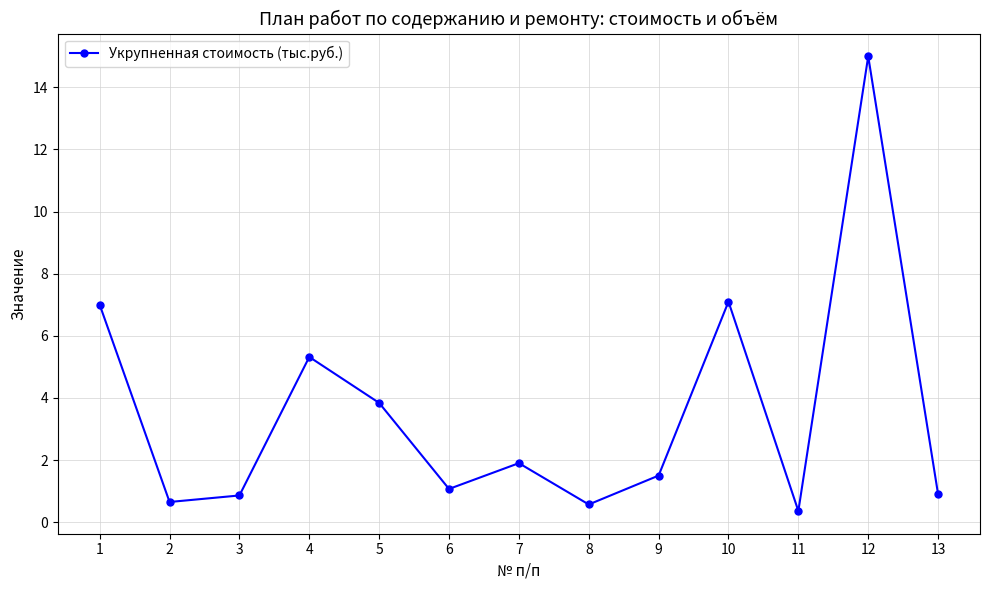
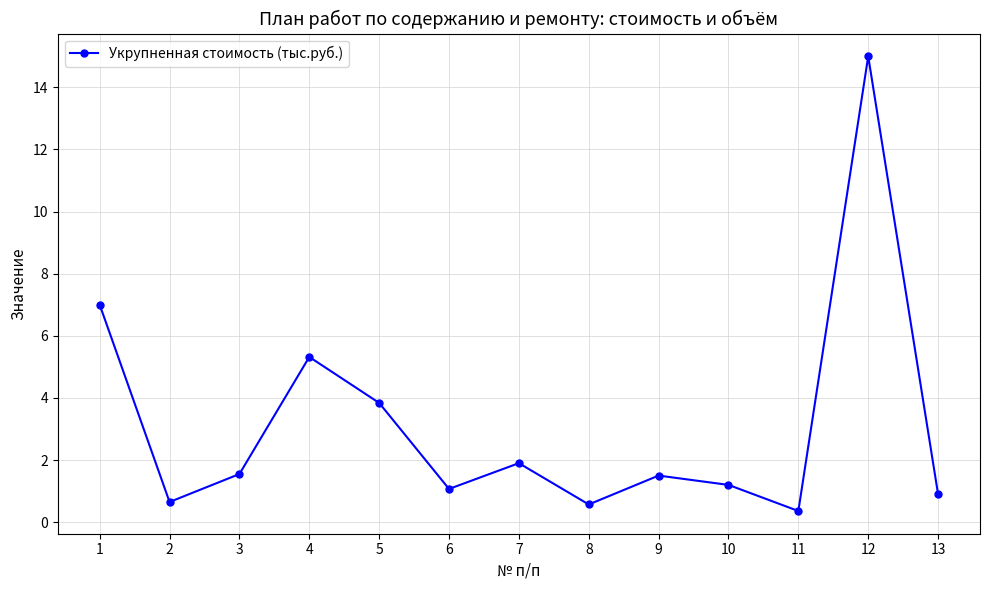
3: 0.9 -> 1.6
10: 7.1 -> 1.2
